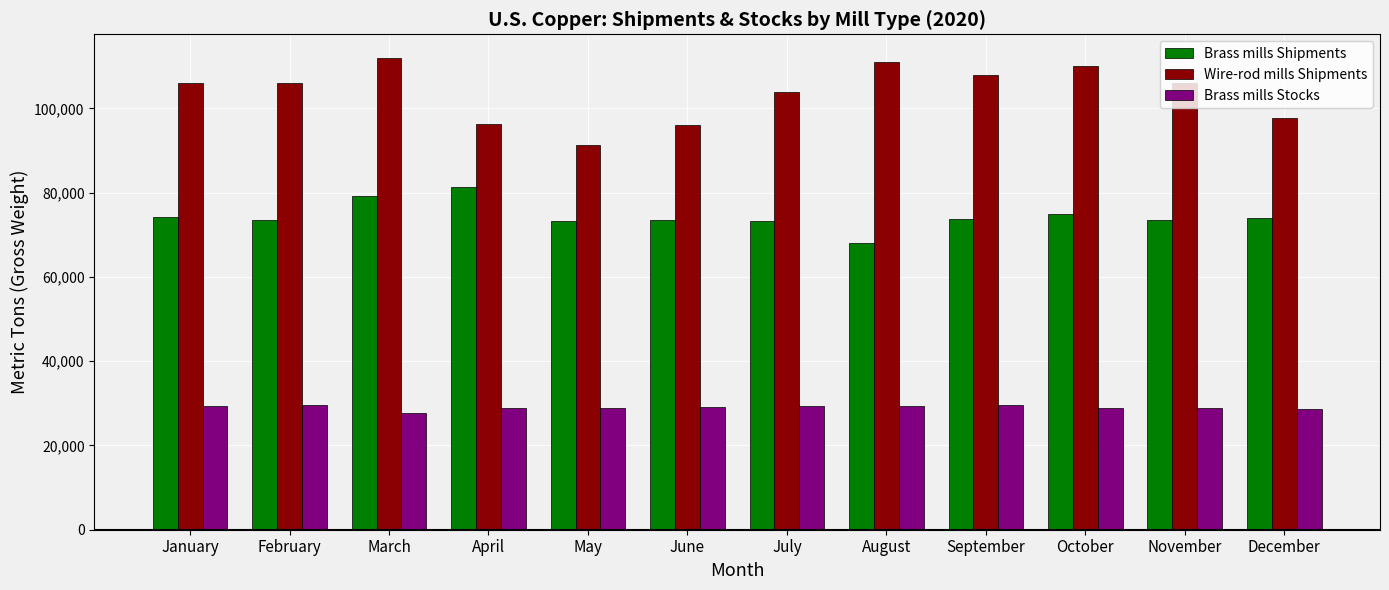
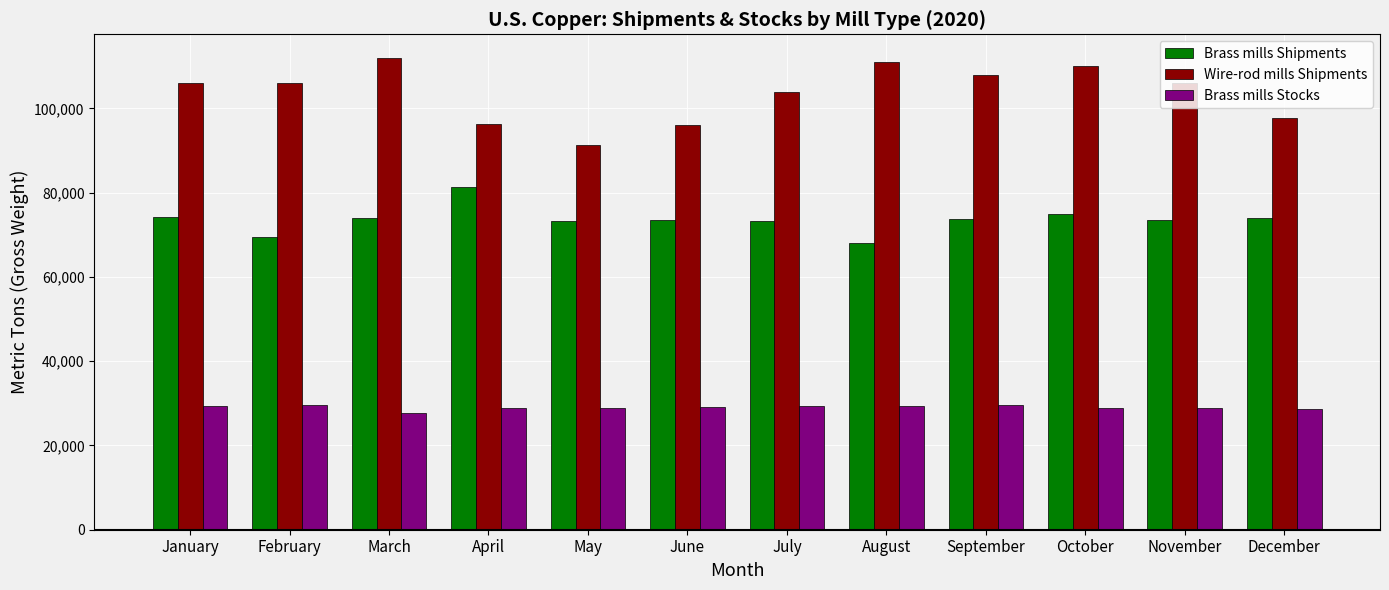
Brass mills Shipments, February: 74,000 -> 69,000
Brass mills Shipments, March: 79,000 -> 74,000
